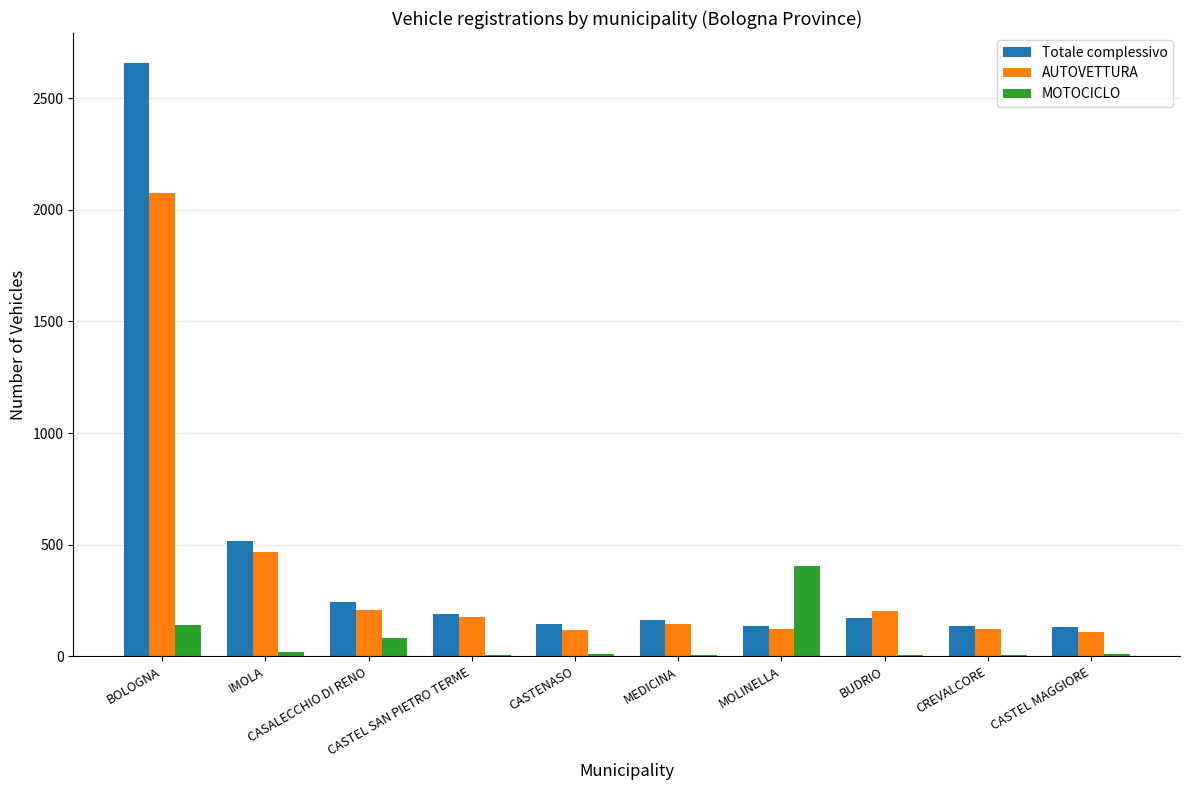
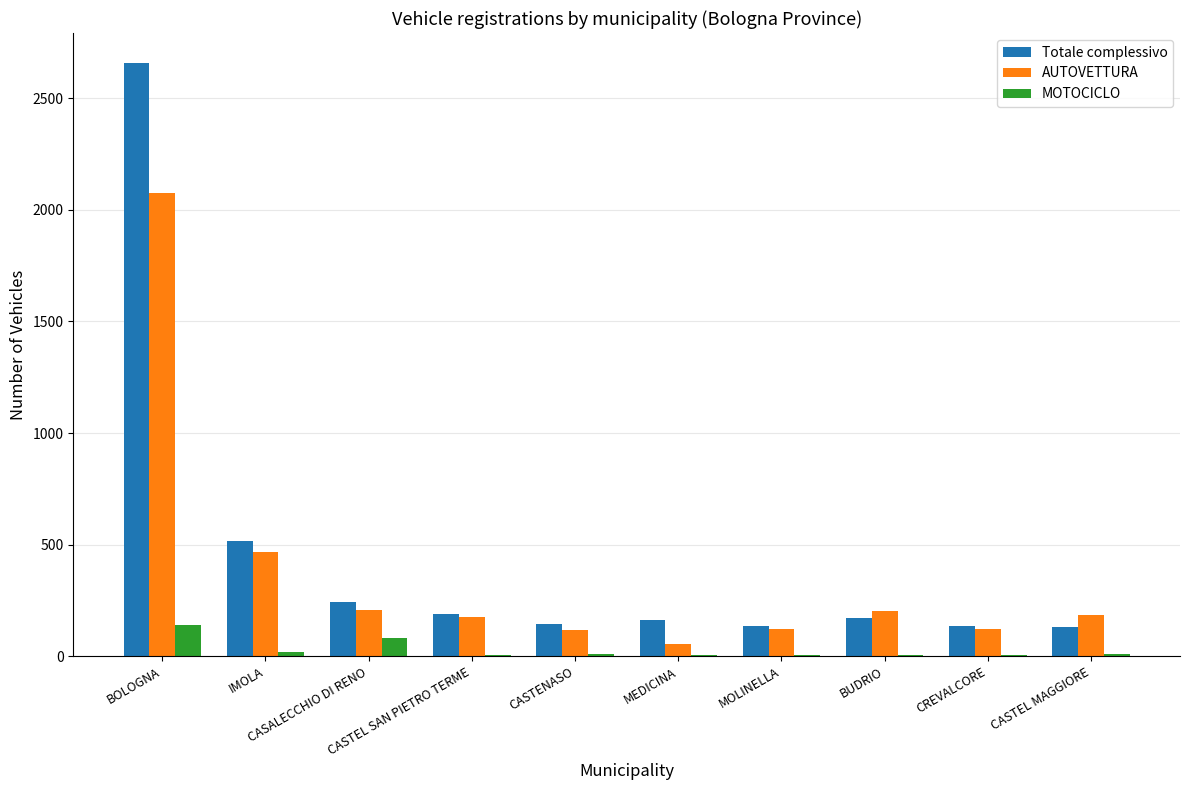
AUTOVETTURA, MEDICINA: 140 -> 60
MOTOCICLO, MOLINELLA: 400 -> 10
AUTOVETTURA, CASTEL MAGGIORE: 110 -> 180
